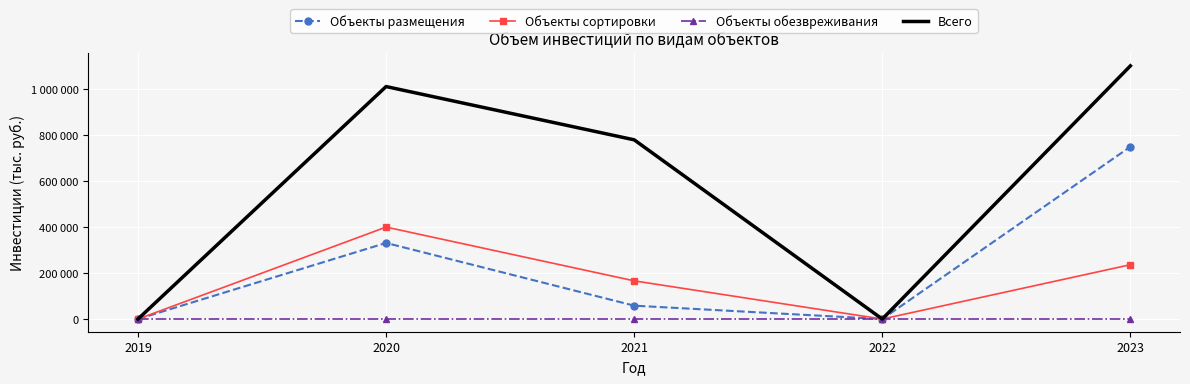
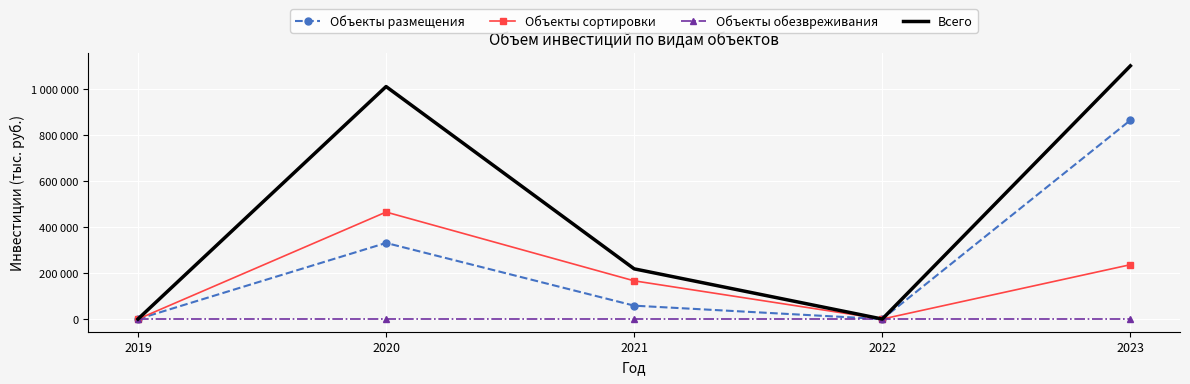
Объекты сортировки, 2020: 400000 -> 470000
Всего, 2021: 780000 -> 220000
Объекты размещения, 2023: 750000 -> 860000
